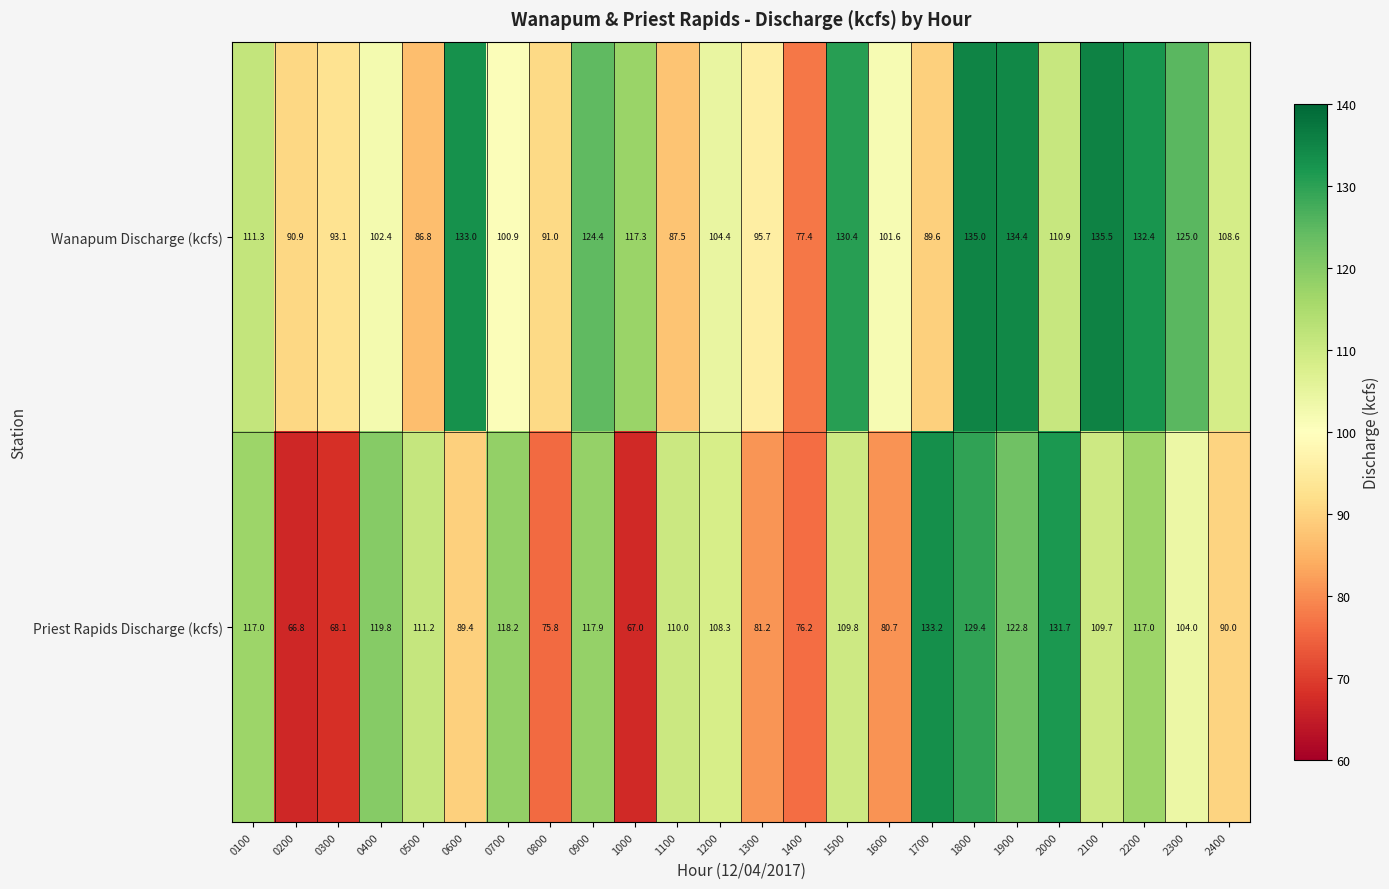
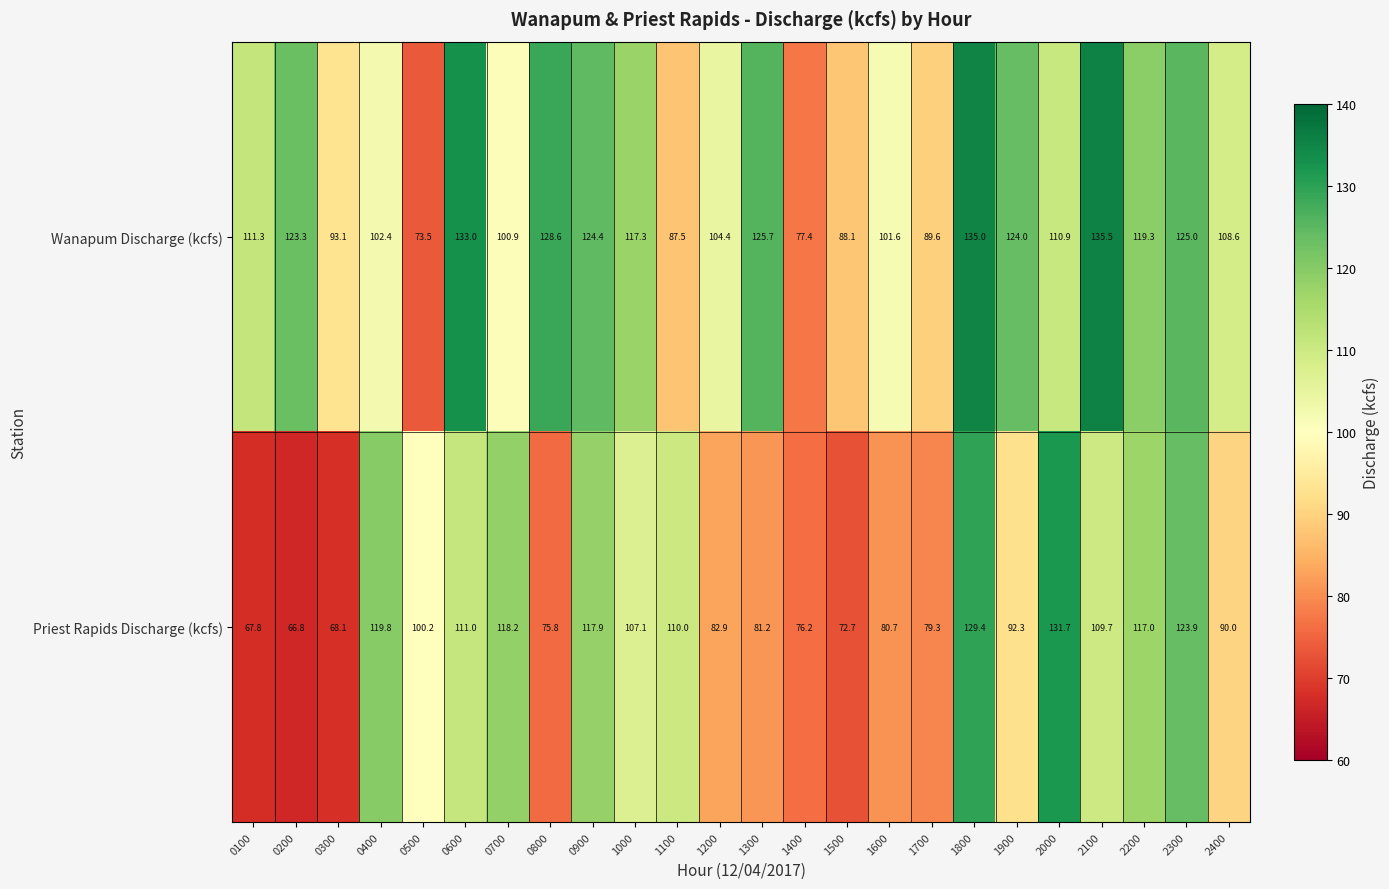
Wanapum Discharge (kcfs), 0200: 90.9 -> 123.3
Wanapum Discharge (kcfs), 0500: 86.8 -> 73.5
Wanapum Discharge (kcfs), 0800: 91.0 -> 128.6
Wanapum Discharge (kcfs), 1300: 95.7 -> 125.7
Wanapum Discharge (kcfs), 1500: 130.4 -> 88.1
Wanapum Discharge (kcfs), 1900: 134.4 -> 124.0
Wanapum Discharge (kcfs), 2200: 132.4 -> 119.3
Priest Rapids Discharge (kcfs), 0100: 117.0 -> 67.8
Priest Rapids Discharge (kcfs), 0500: 111.2 -> 100.2
Priest Rapids Discharge (kcfs), 0600: 89.4 -> 111.0
Priest Rapids Discharge (kcfs), 1000: 67.0 -> 107.1
Priest Rapids Discharge (kcfs), 1200: 108.3 -> 82.9
Priest Rapids Discharge (kcfs), 1500: 109.8 -> 72.7
Priest Rapids Discharge (kcfs), 1700: 133.2 -> 79.3
Priest Rapids Discharge (kcfs), 1900: 122.8 -> 92.3
Priest Rapids Discharge (kcfs), 2300: 104.0 -> 123.9
